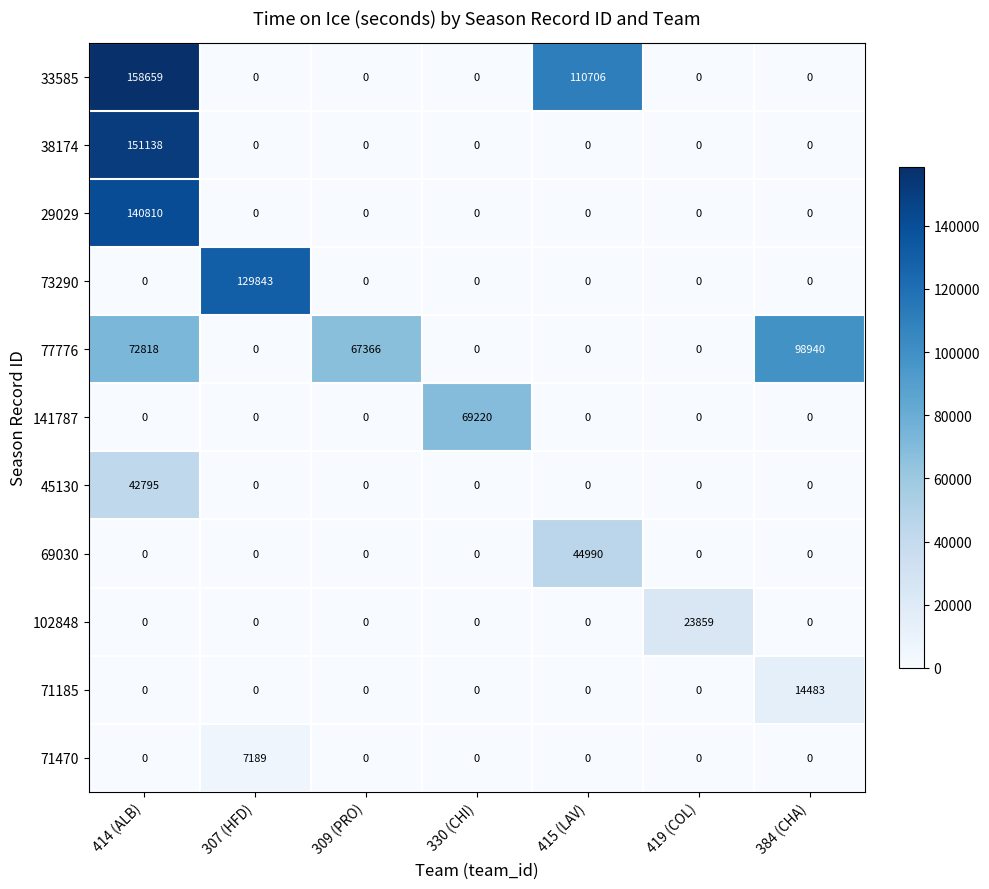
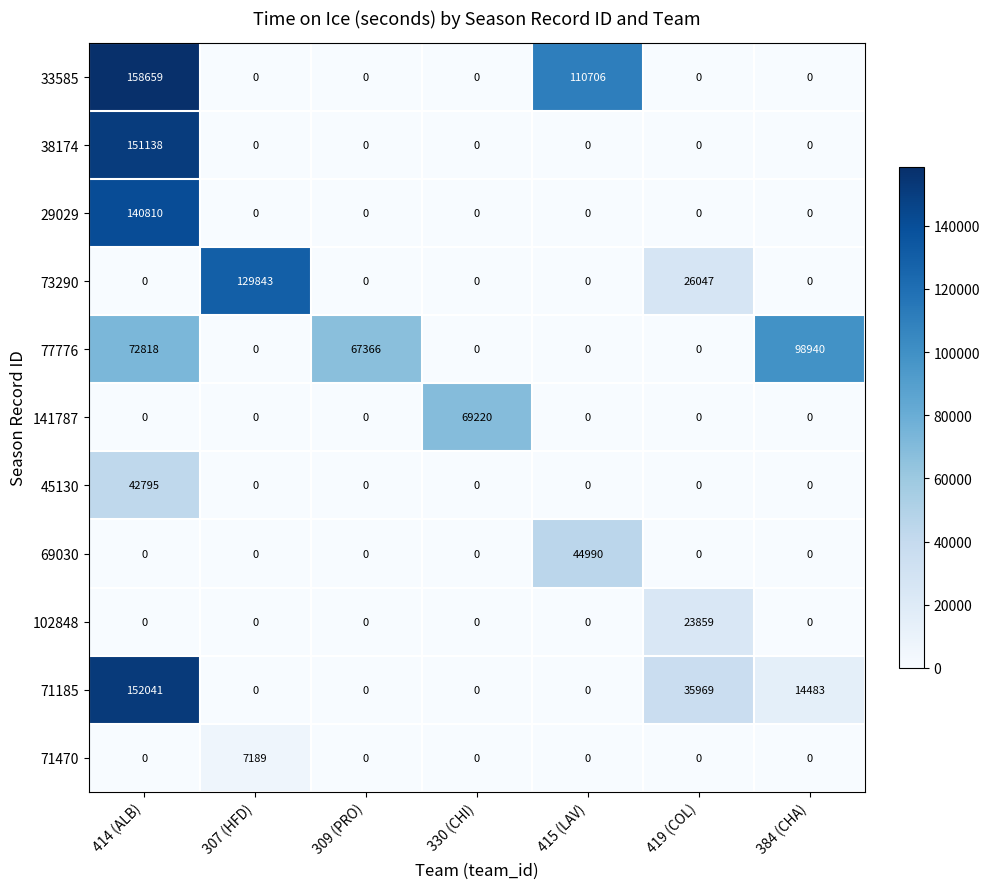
73290, 419 (COL): 0 -> 26047
71185, 414 (ALB): 0 -> 152041
71185, 419 (COL): 0 -> 35969
